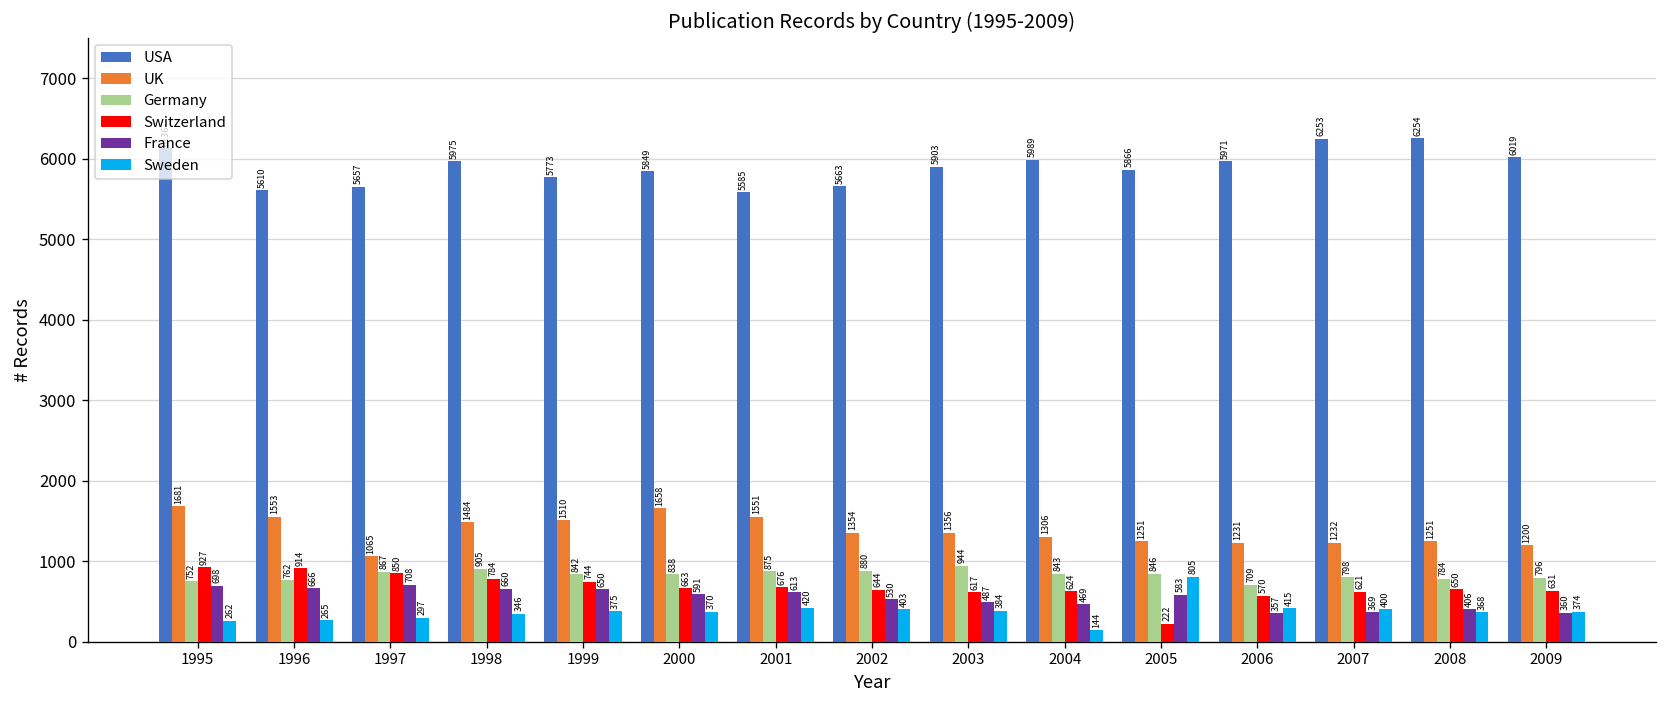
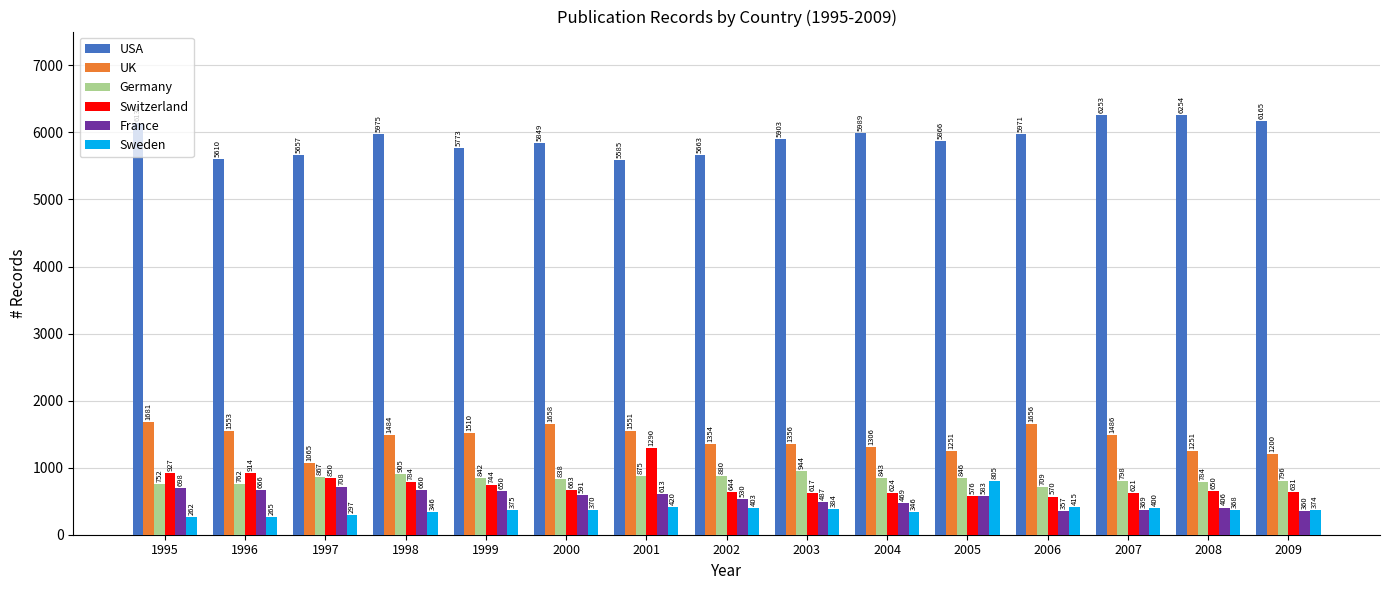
Switzerland, 2001: 676 -> 1290
Sweden, 2004: 144 -> 346
Switzerland, 2005: 222 -> 576
UK, 2006: 1231 -> 1656
UK, 2007: 1232 -> 1486
USA, 2009: 6019 -> 6165
